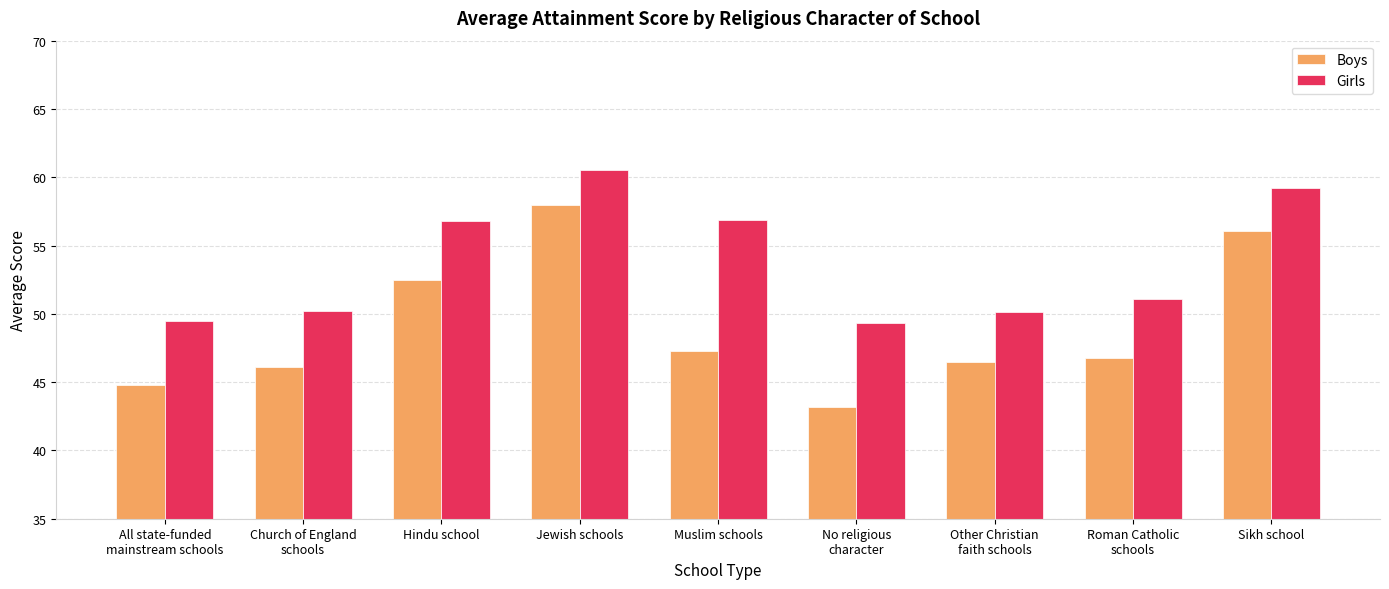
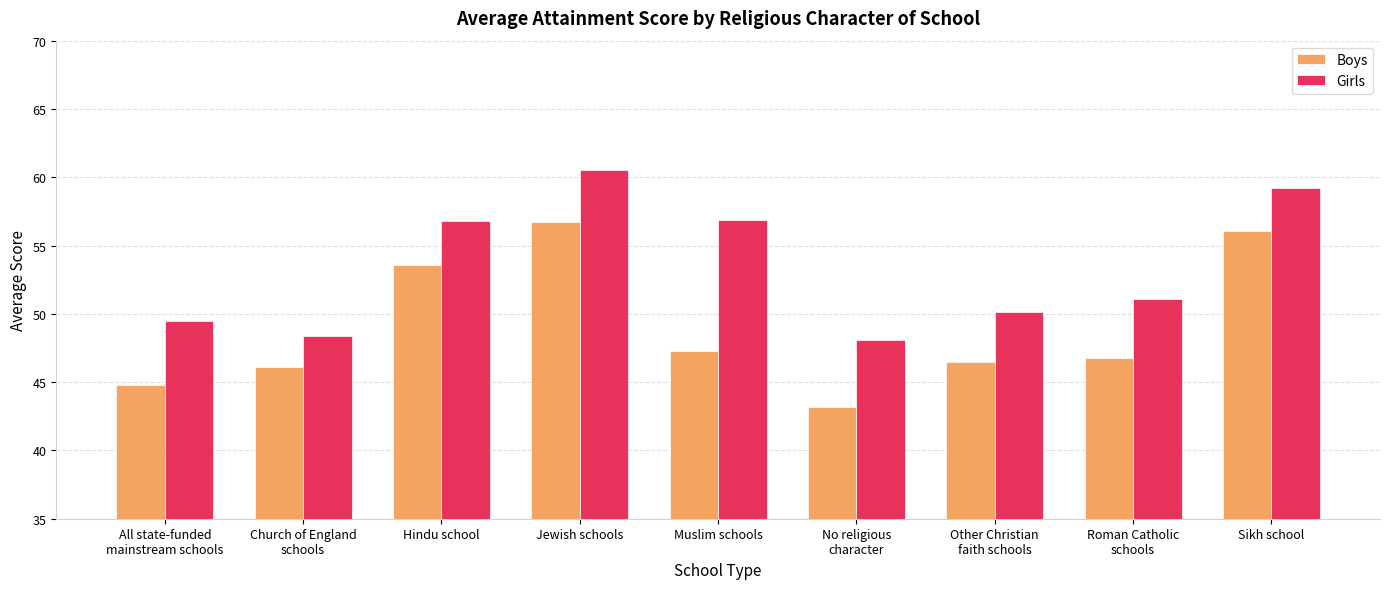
Girls, Church of England schools: 50.2 -> 48.4
Boys, Hindu school: 52.5 -> 53.6
Boys, Jewish schools: 58.0 -> 56.7
Girls, No religious character: 49.3 -> 48.1
